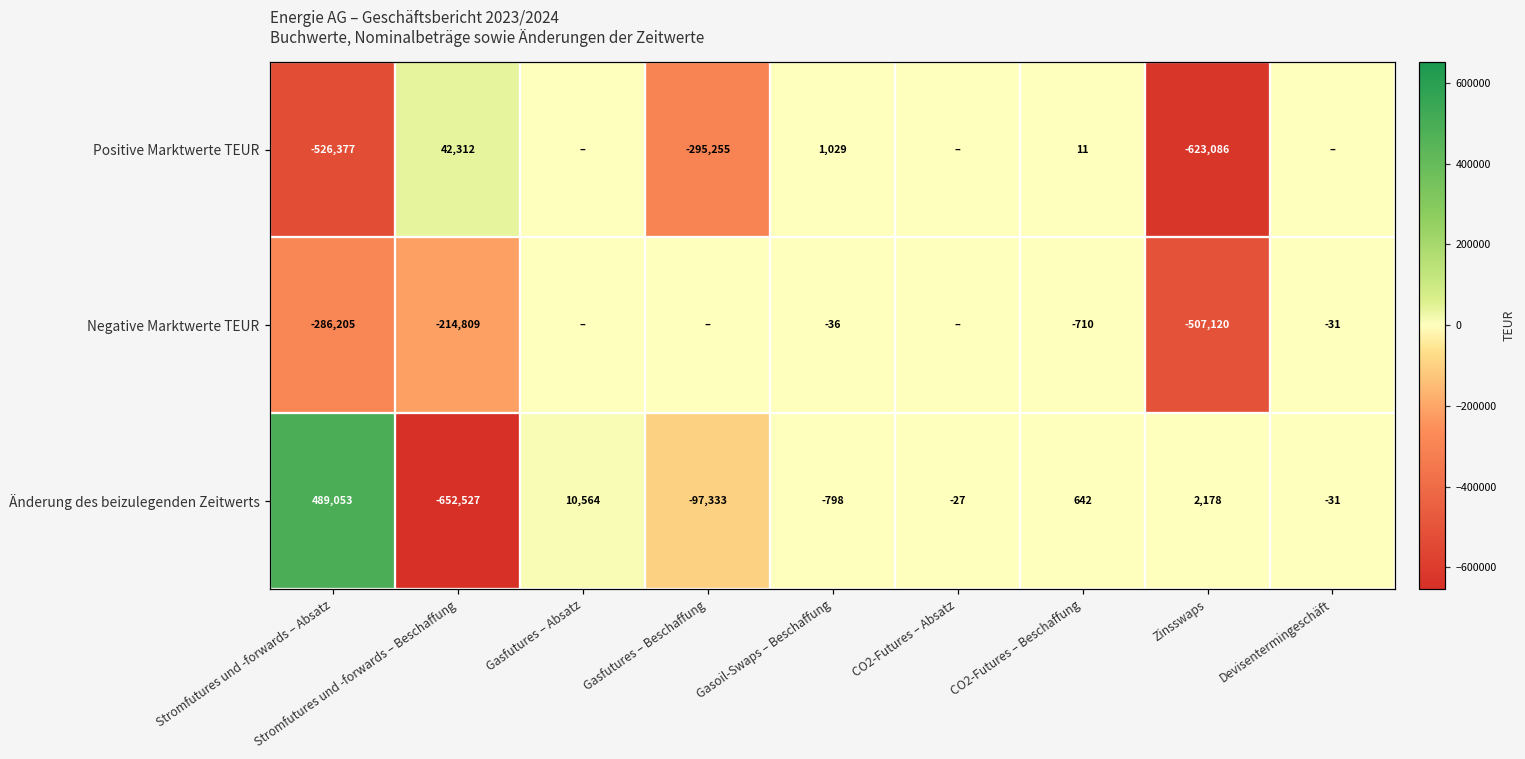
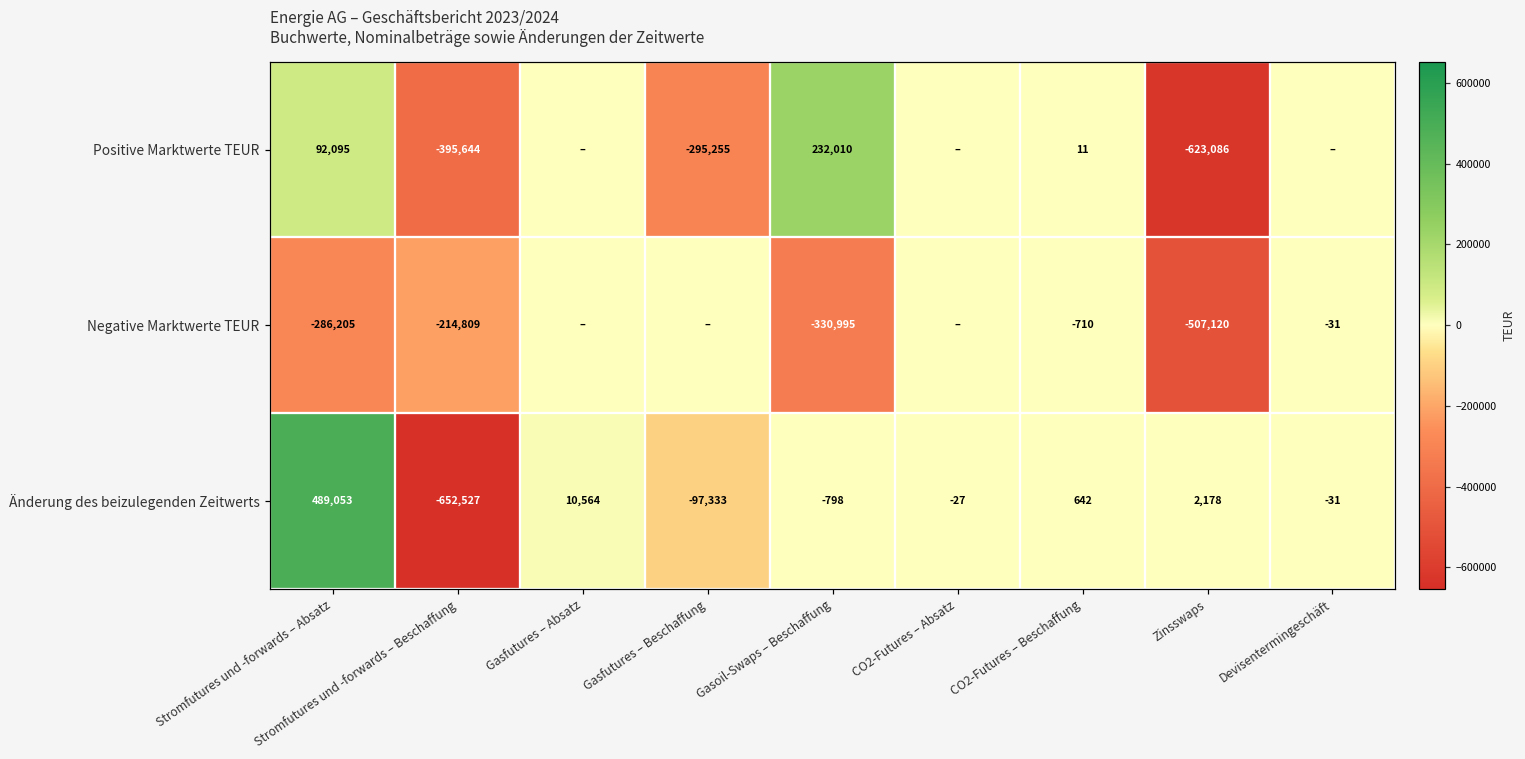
Positive Marktwerte TEUR, Stromfutures und -forwards – Absatz: -526,377 -> 92,095
Positive Marktwerte TEUR, Stromfutures und -forwards – Beschaffung: 42,312 -> -395,644
Positive Marktwerte TEUR, Gasoil-Swaps – Beschaffung: 1,029 -> 232,010
Negative Marktwerte TEUR, Gasoil-Swaps – Beschaffung: -36 -> -330,995
